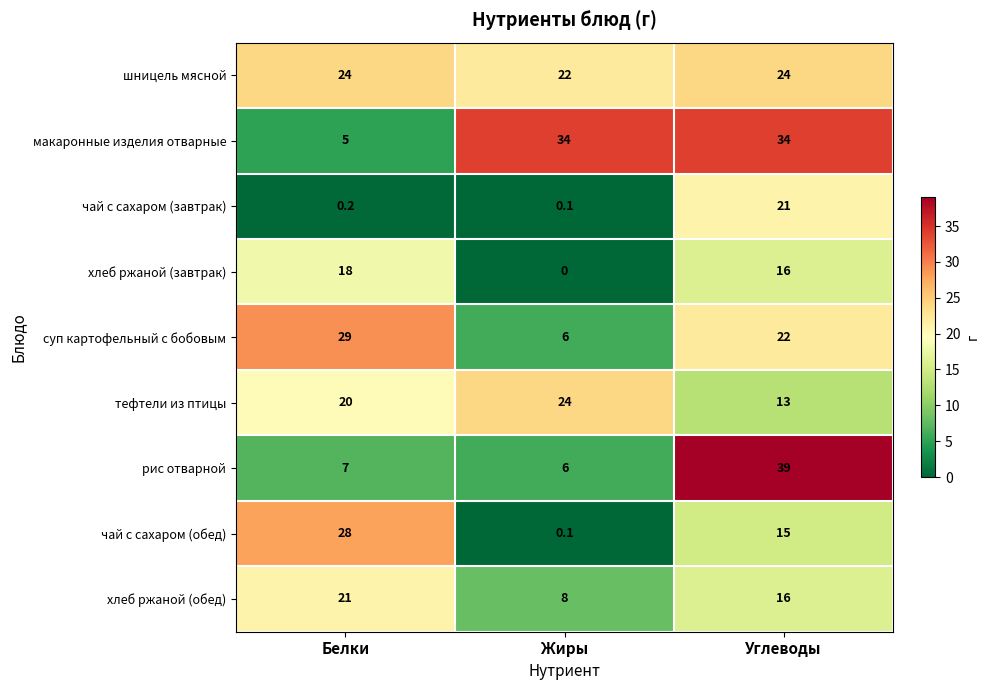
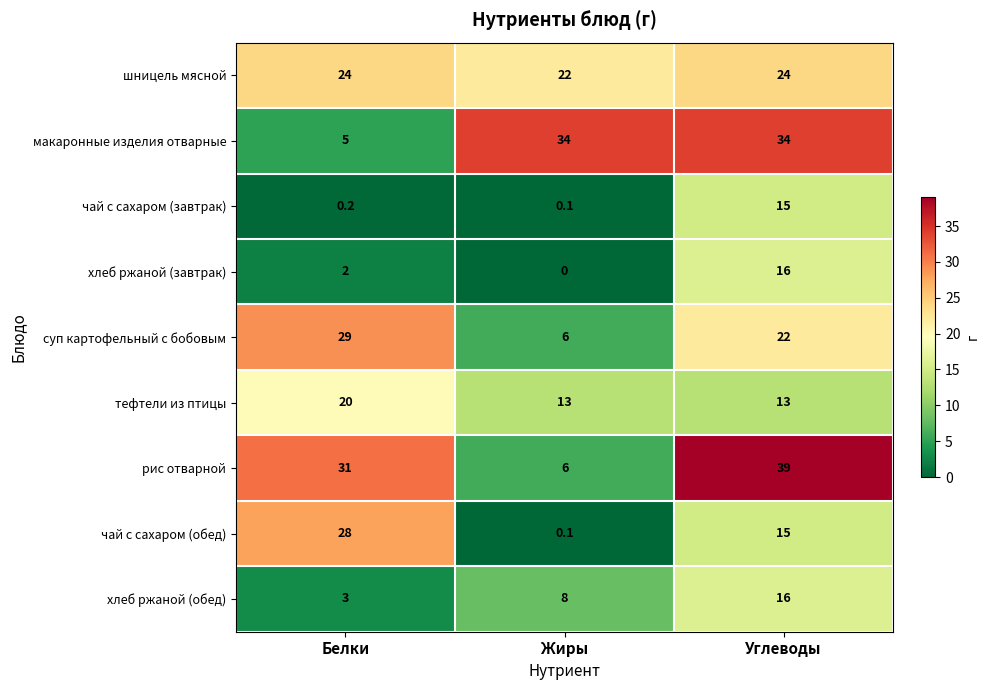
чай с сахаром (завтрак), Углеводы: 21 -> 15
хлеб ржаной (завтрак), Белки: 18 -> 2
тефтели из птицы, Жиры: 24 -> 13
рис отварной, Белки: 7 -> 31
хлеб ржаной (обед), Белки: 21 -> 3
